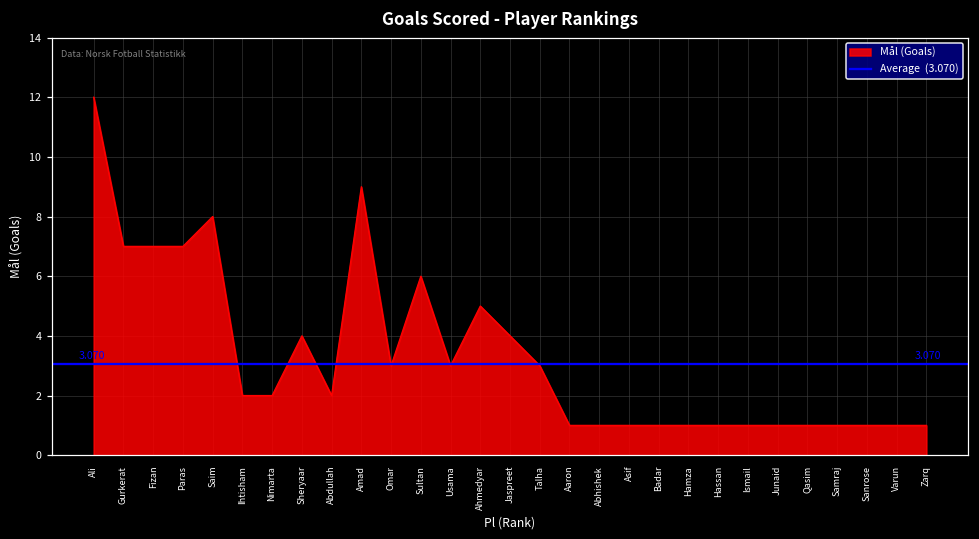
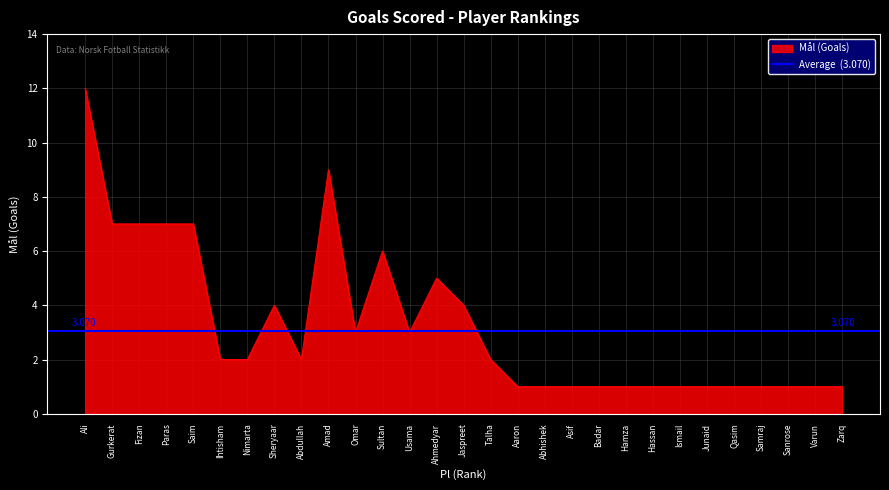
Saim: 8 -> 7
Talha: 3 -> 2
